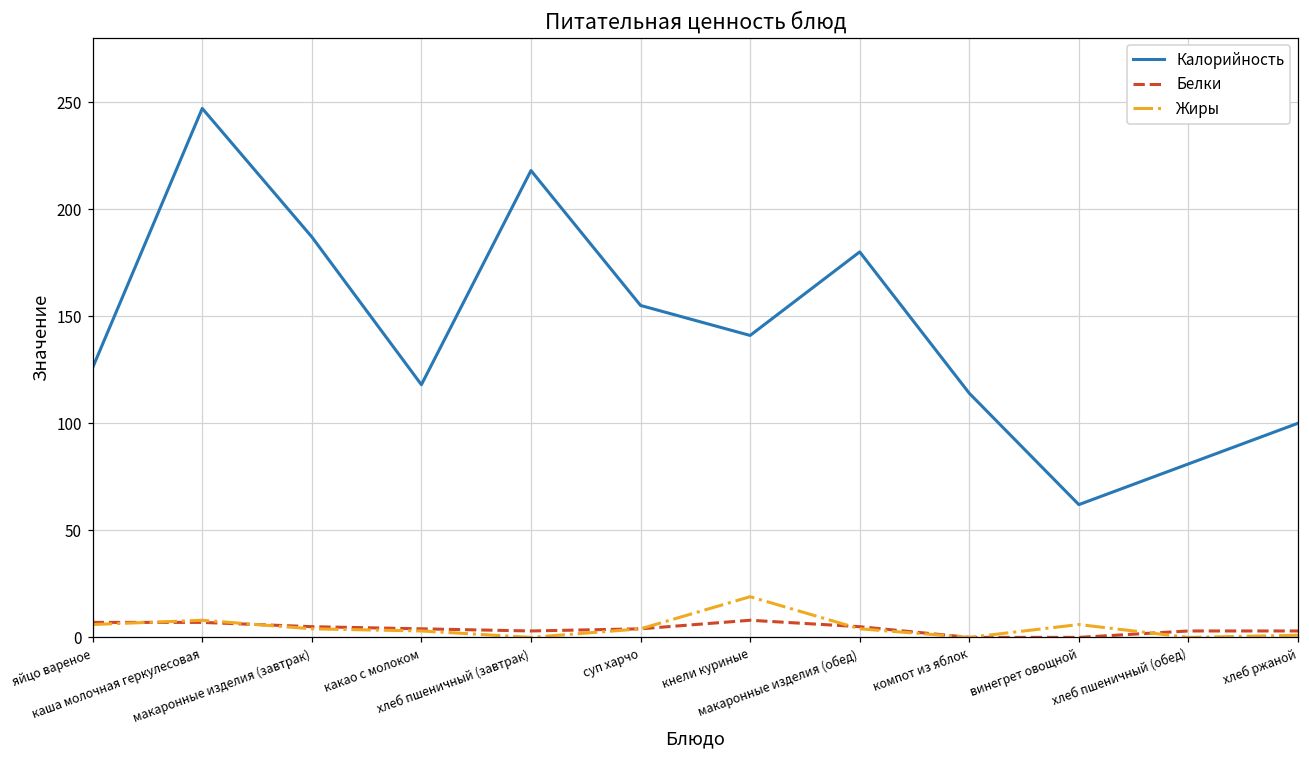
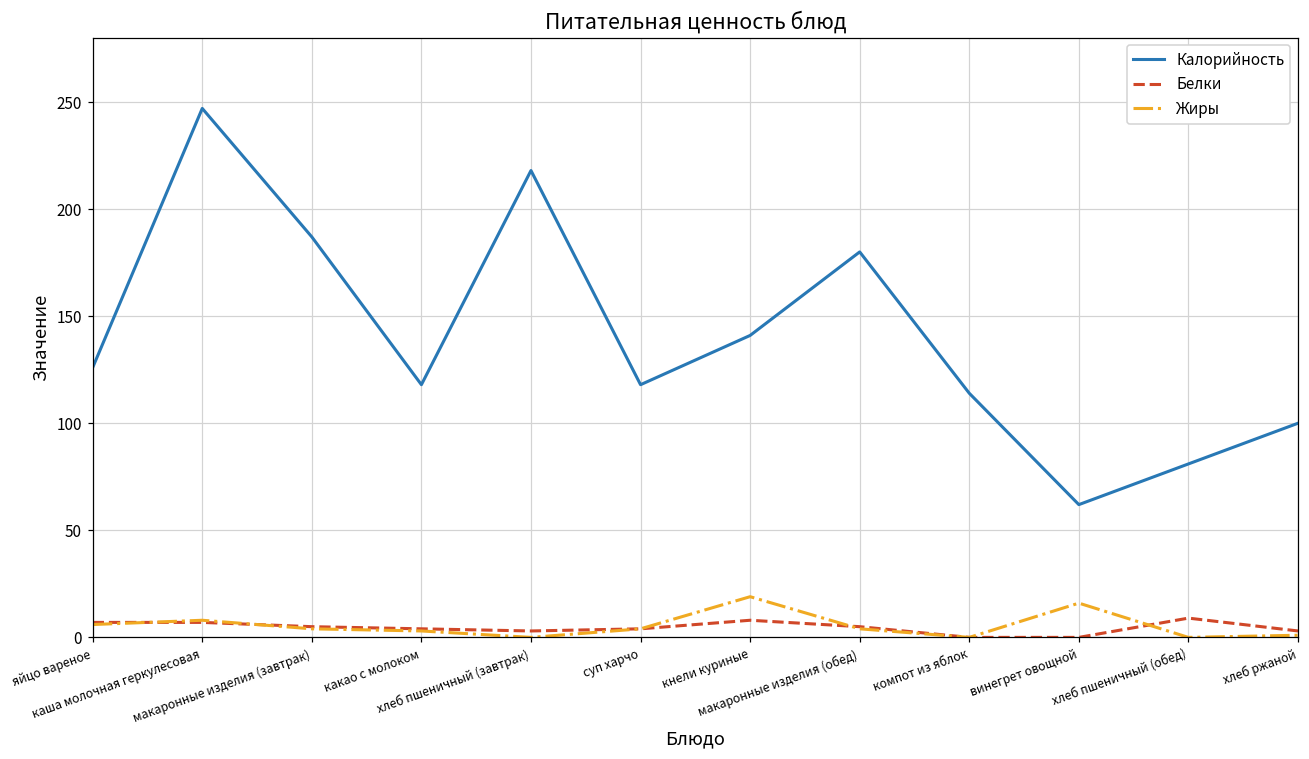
Калорийность, суп харчо: 155 -> 118
Жиры, винегрет овощной: 6 -> 16
Белки, хлеб пшеничный (обед): 3 -> 9
